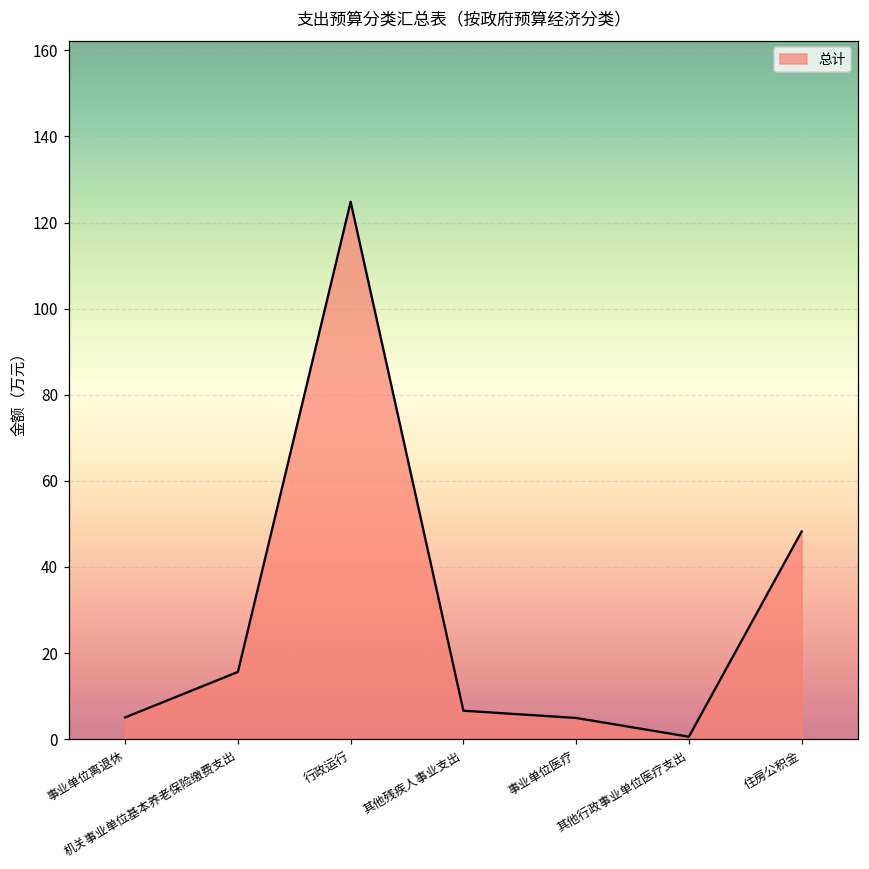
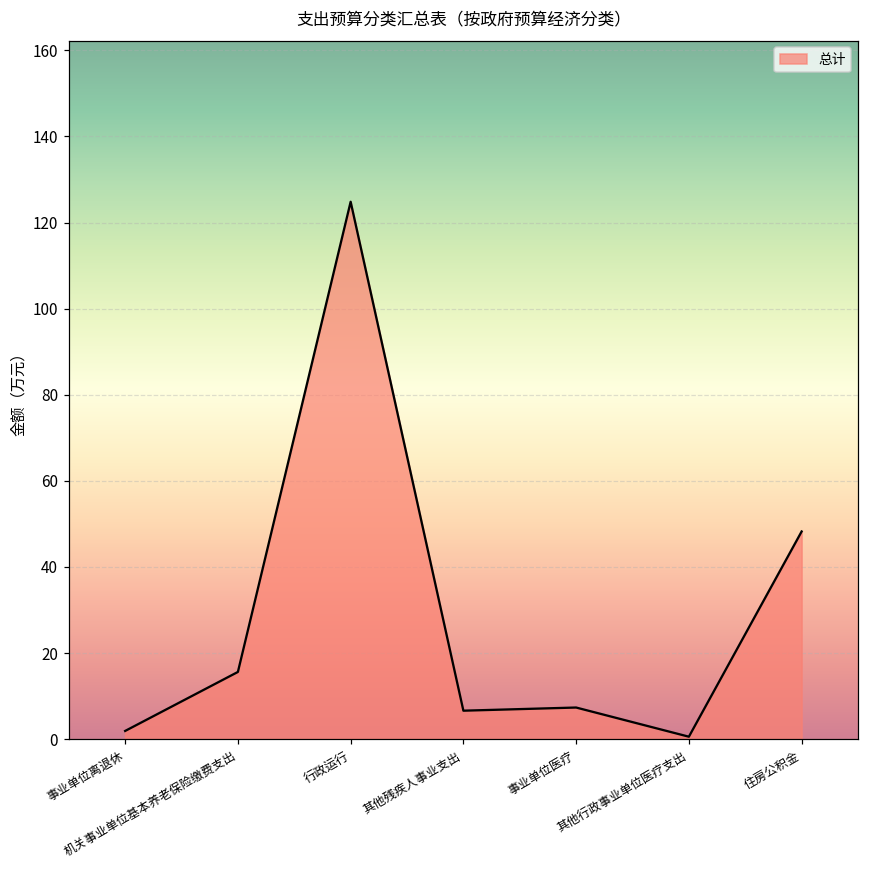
事业单位离退休: 5 -> 2
事业单位医疗: 5 -> 7
